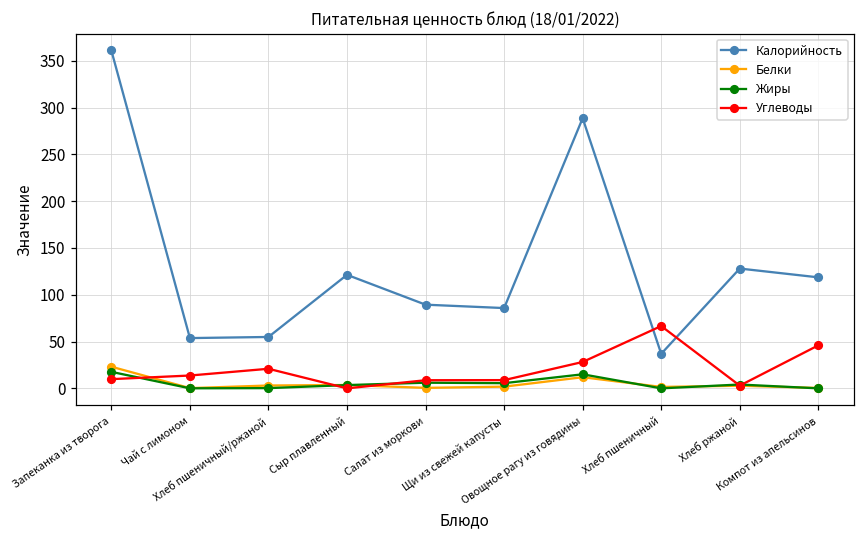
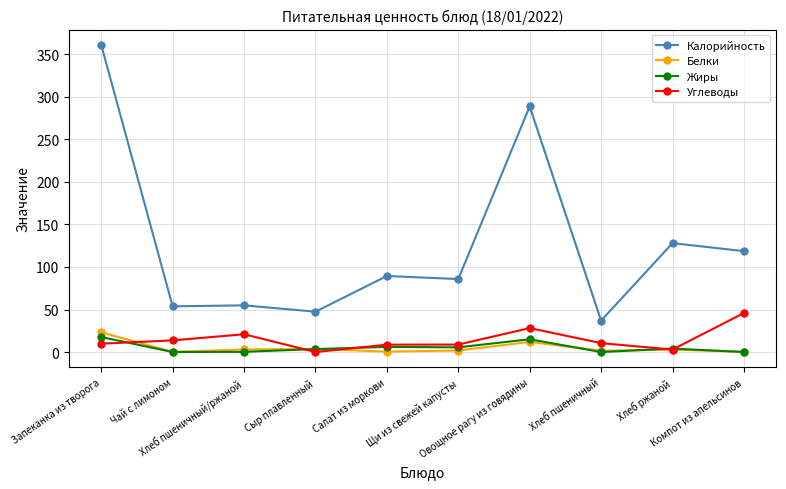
Калорийность, Сыр плавленный: 120 -> 50
Углеводы, Хлеб пшеничный: 70 -> 10
